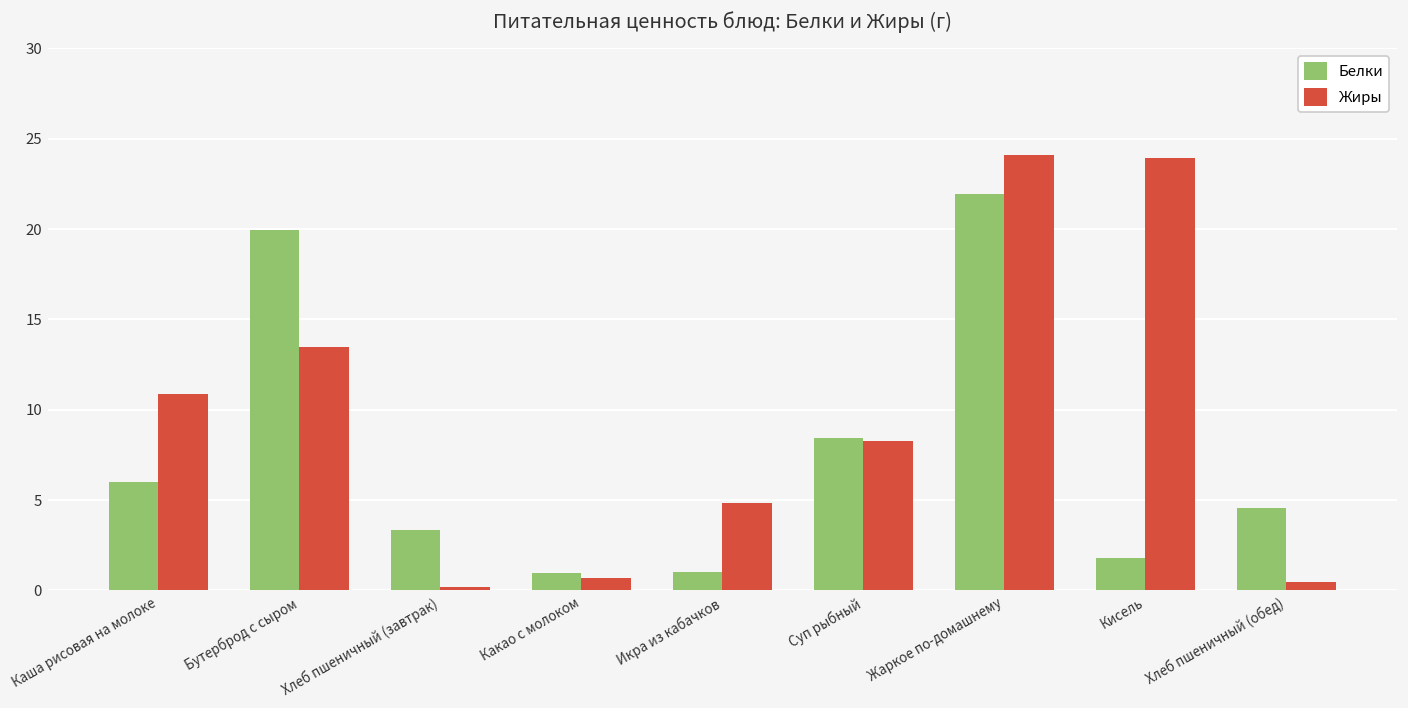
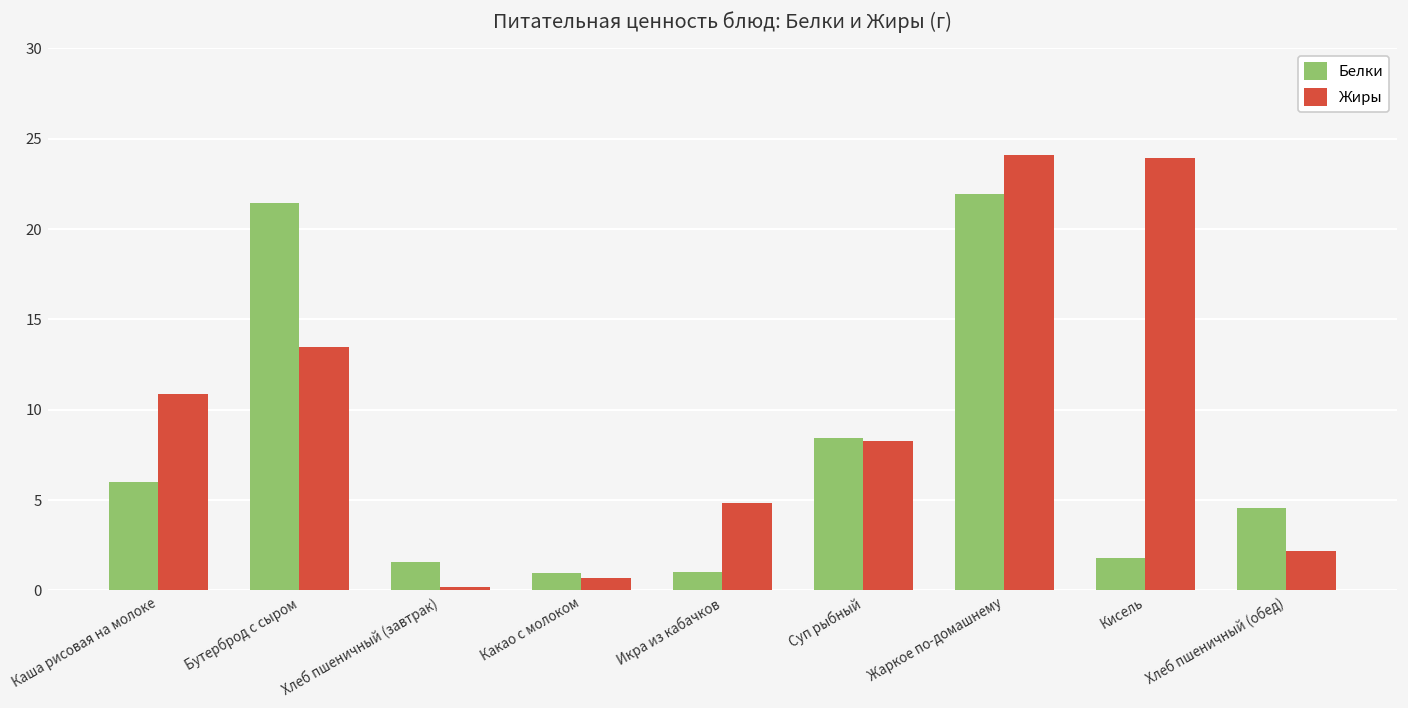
Белки, Бутерброд с сыром: 19.9 -> 21.4
Белки, Хлеб пшеничный (завтрак): 3.3 -> 1.6
Жиры, Хлеб пшеничный (обед): 0.5 -> 2.2
